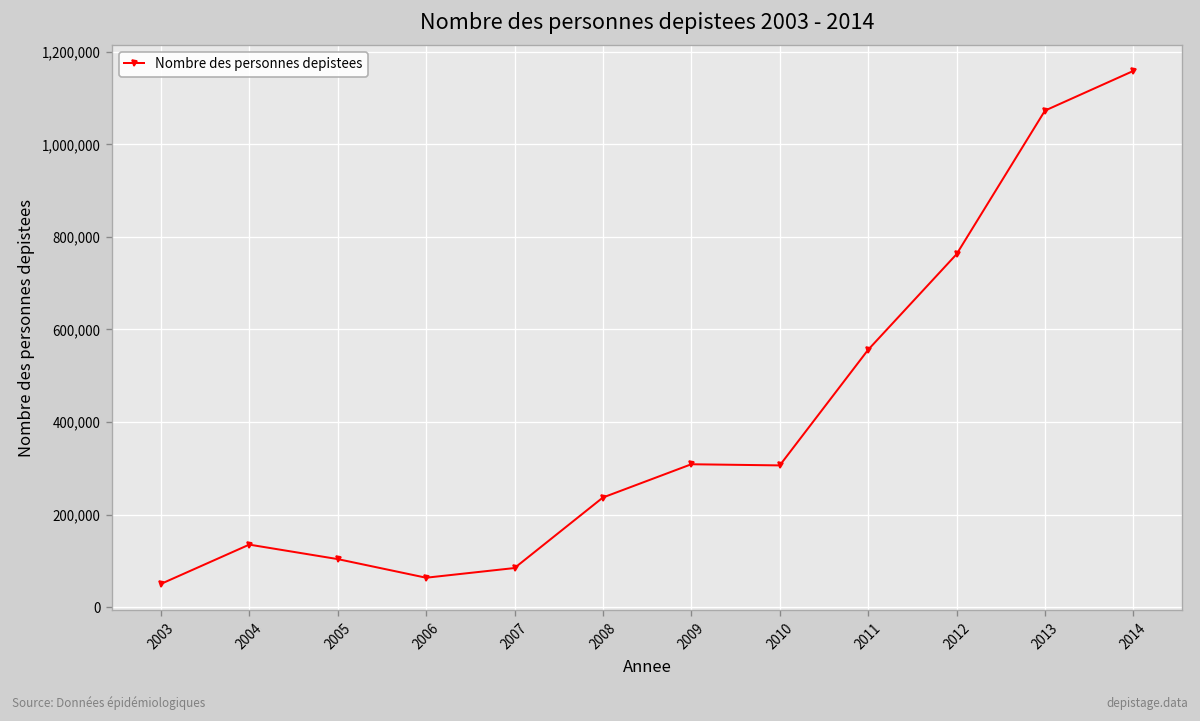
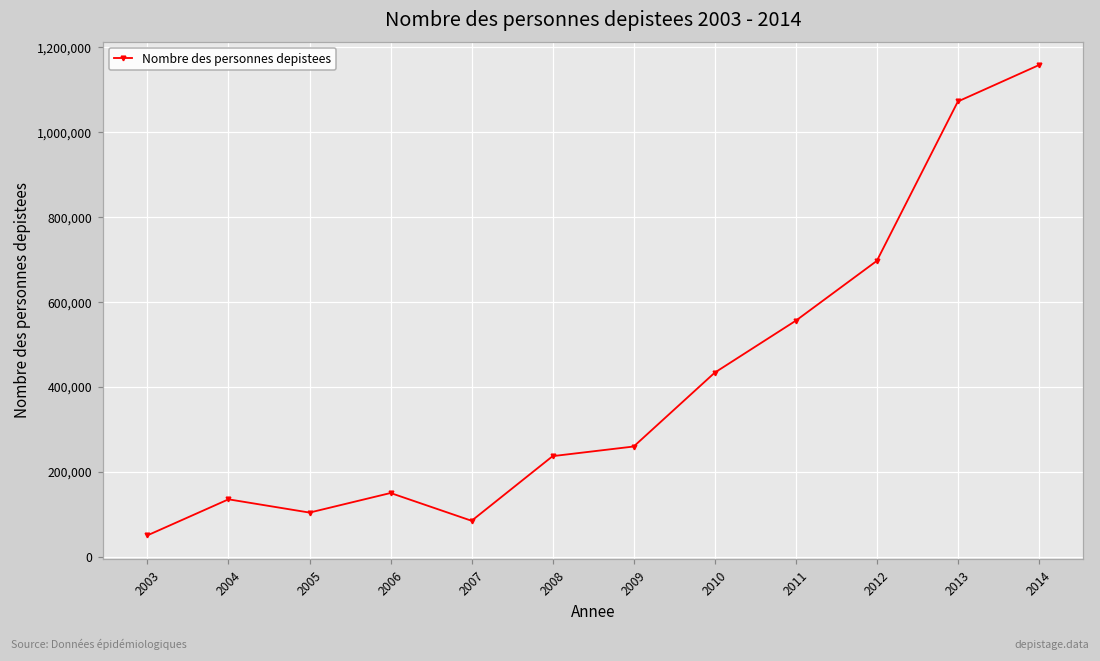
2006: 60,000 -> 150,000
2009: 310,000 -> 260,000
2010: 310,000 -> 430,000
2012: 760,000 -> 700,000
